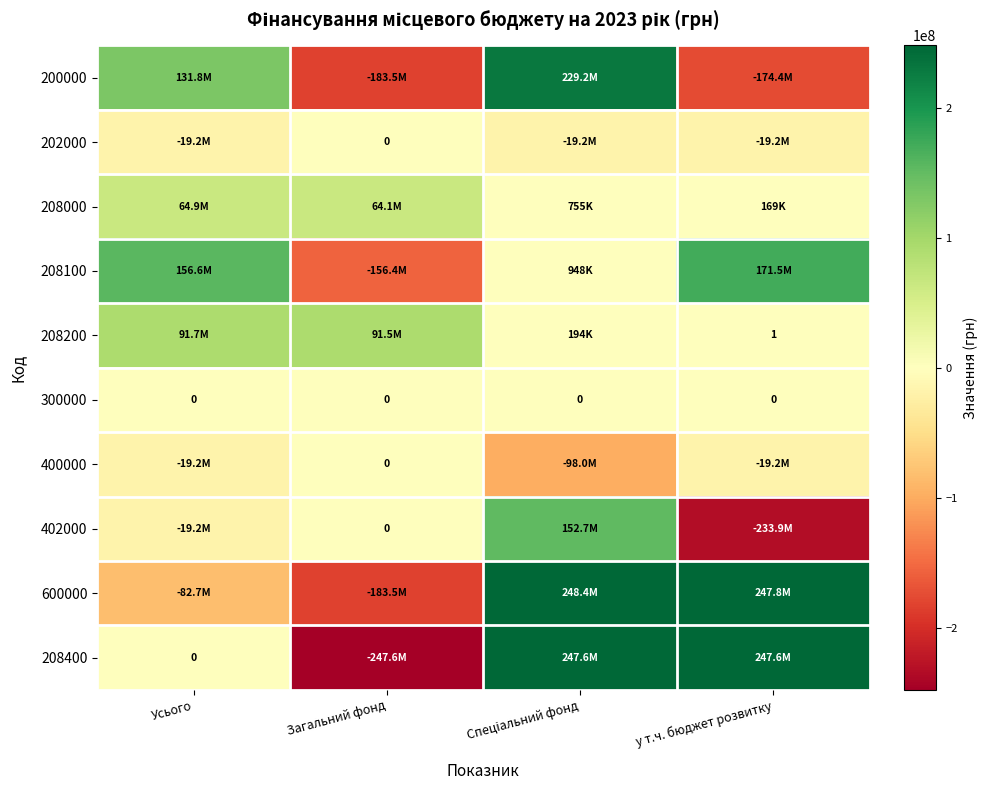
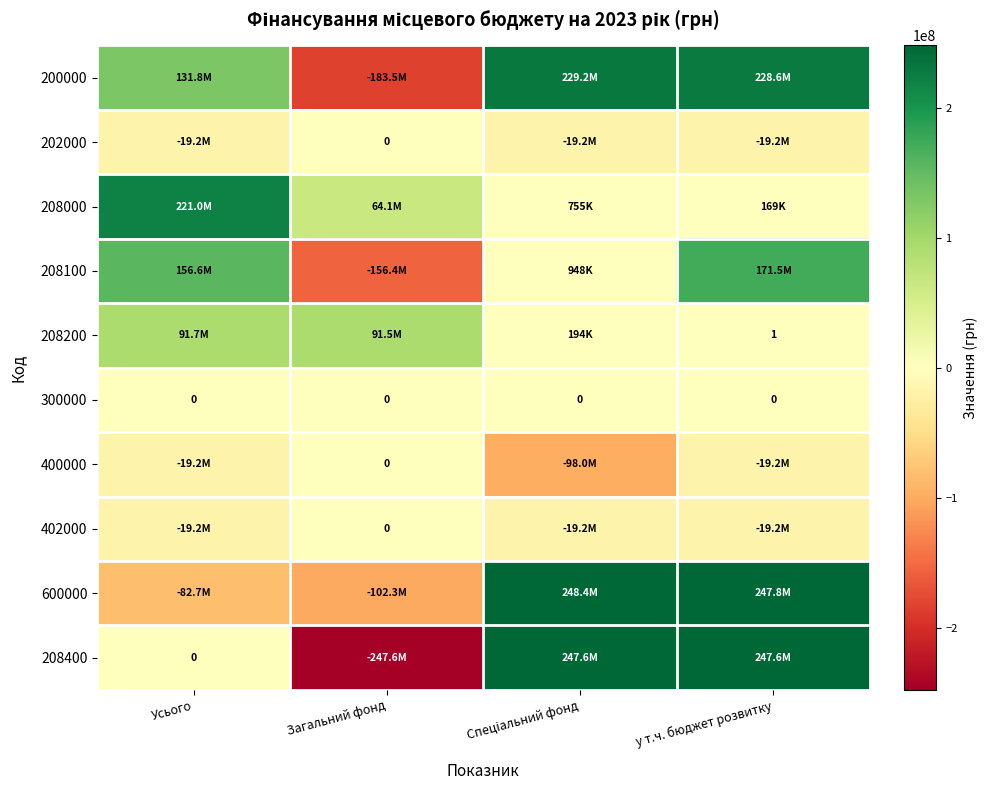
200000, у т.ч. бюджет розвитку: -174.4M -> 228.6M
208000, Усього: 64.9M -> 221.0M
402000, Спеціальний фонд: 152.7M -> -19.2M
402000, у т.ч. бюджет розвитку: -233.9M -> -19.2M
600000, Загальний фонд: -183.5M -> -102.3M
